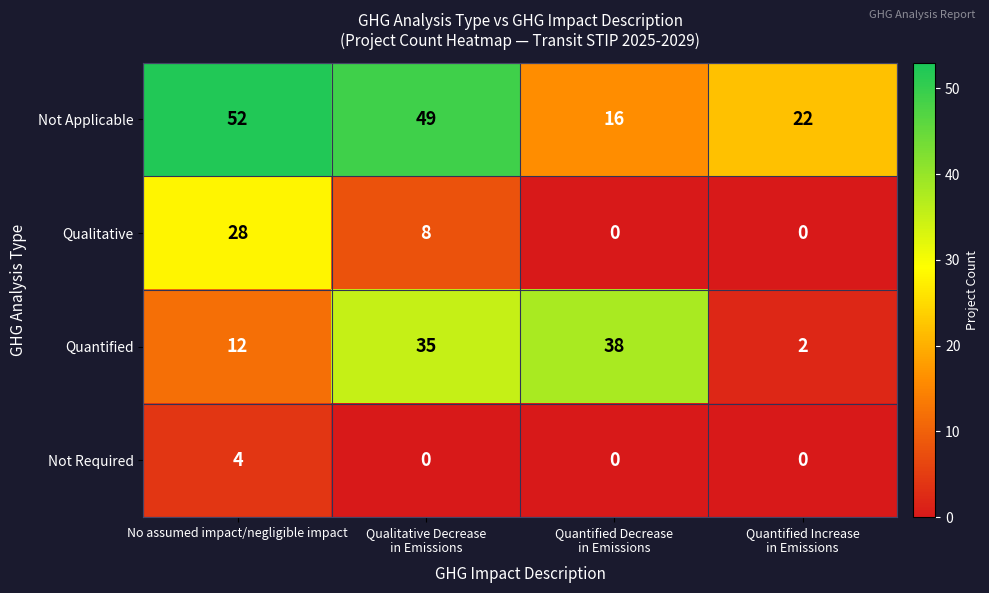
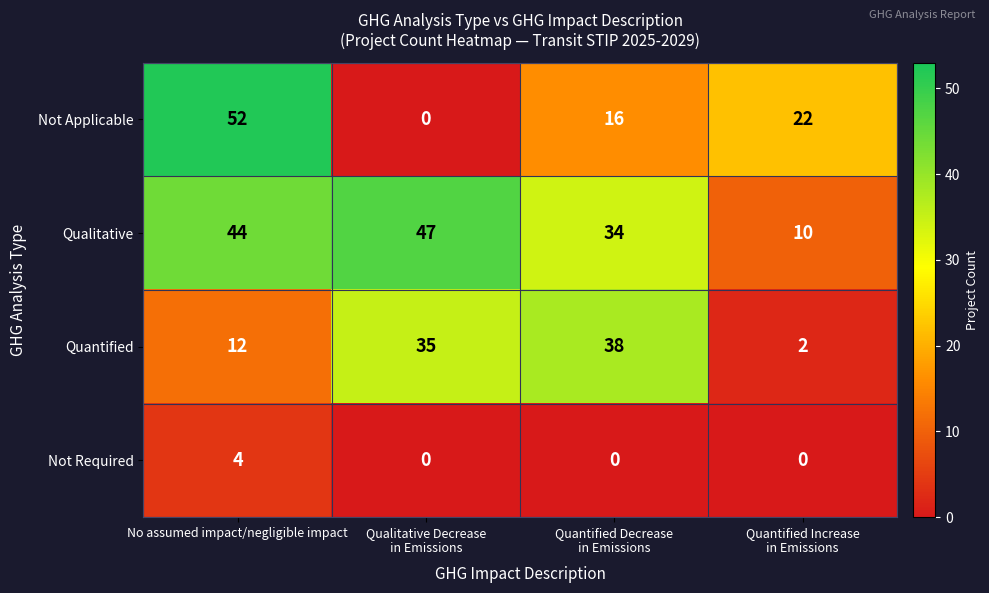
Not Applicable, Qualitative Decrease in Emissions: 49 -> 0
Qualitative, No assumed impact/negligible impact: 28 -> 44
Qualitative, Qualitative Decrease in Emissions: 8 -> 47
Qualitative, Quantified Decrease in Emissions: 0 -> 34
Qualitative, Quantified Increase in Emissions: 0 -> 10
